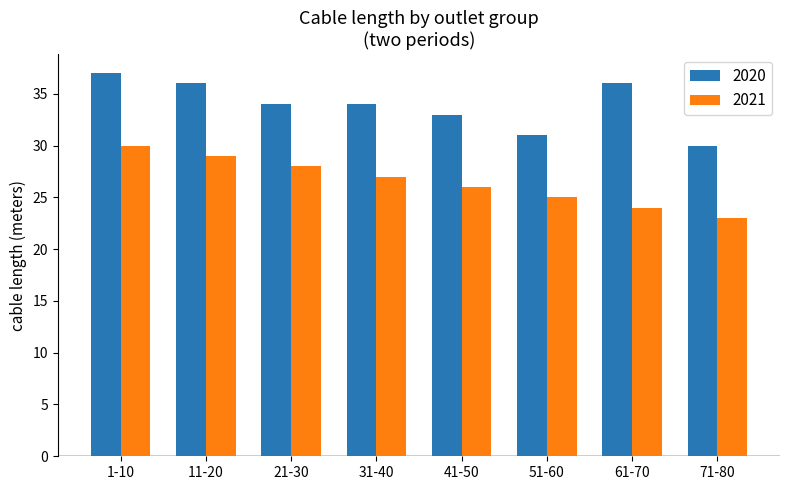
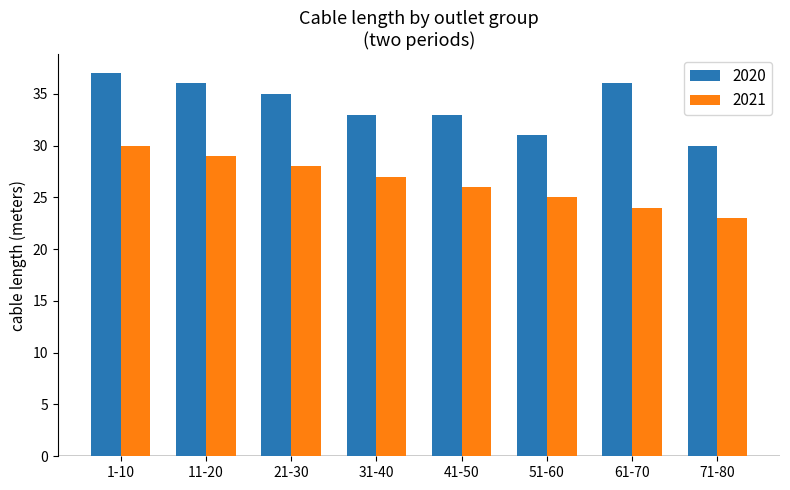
2020, 21-30: 34 -> 35
2020, 31-40: 34 -> 33
